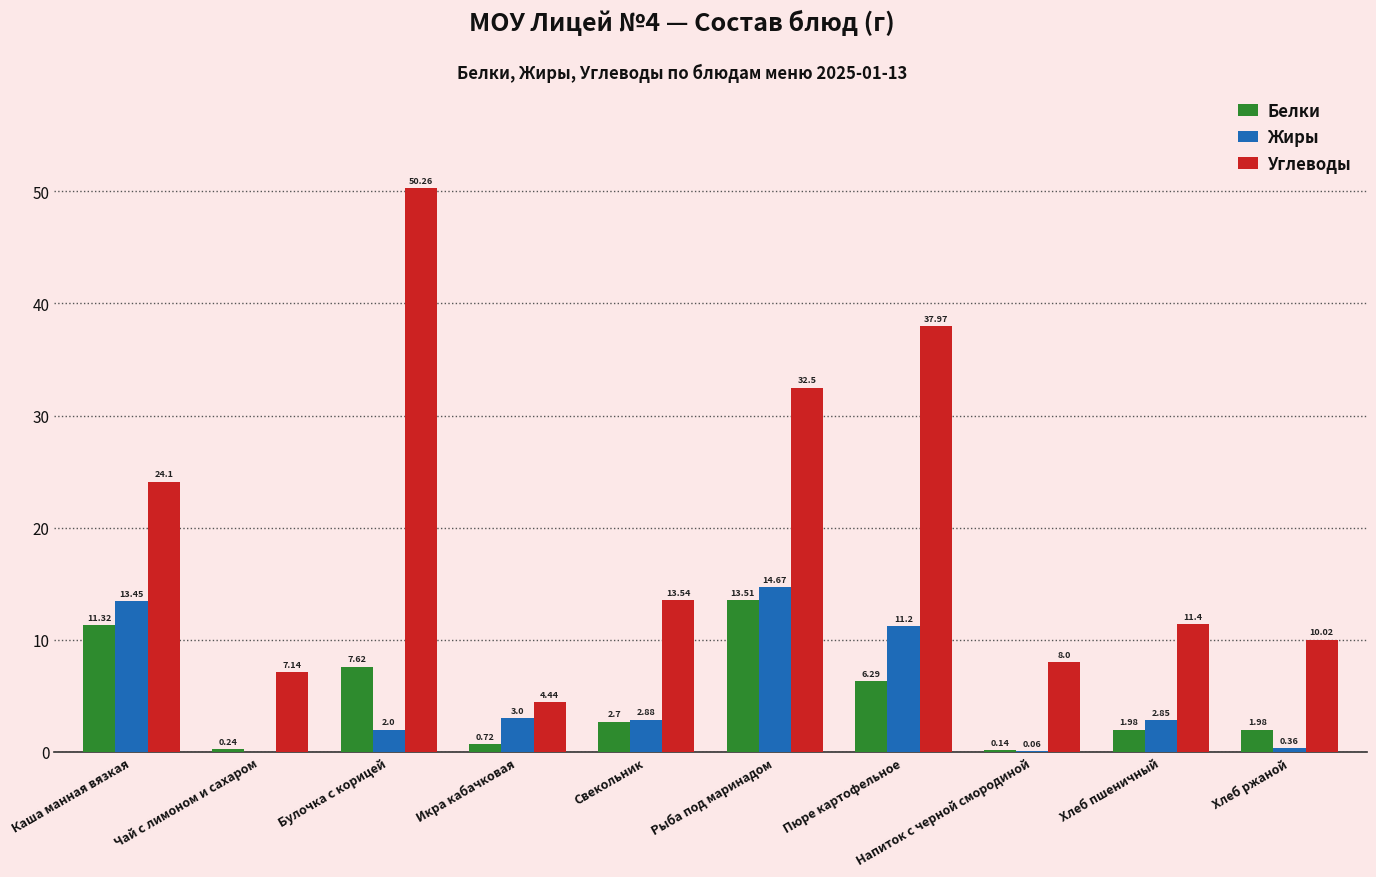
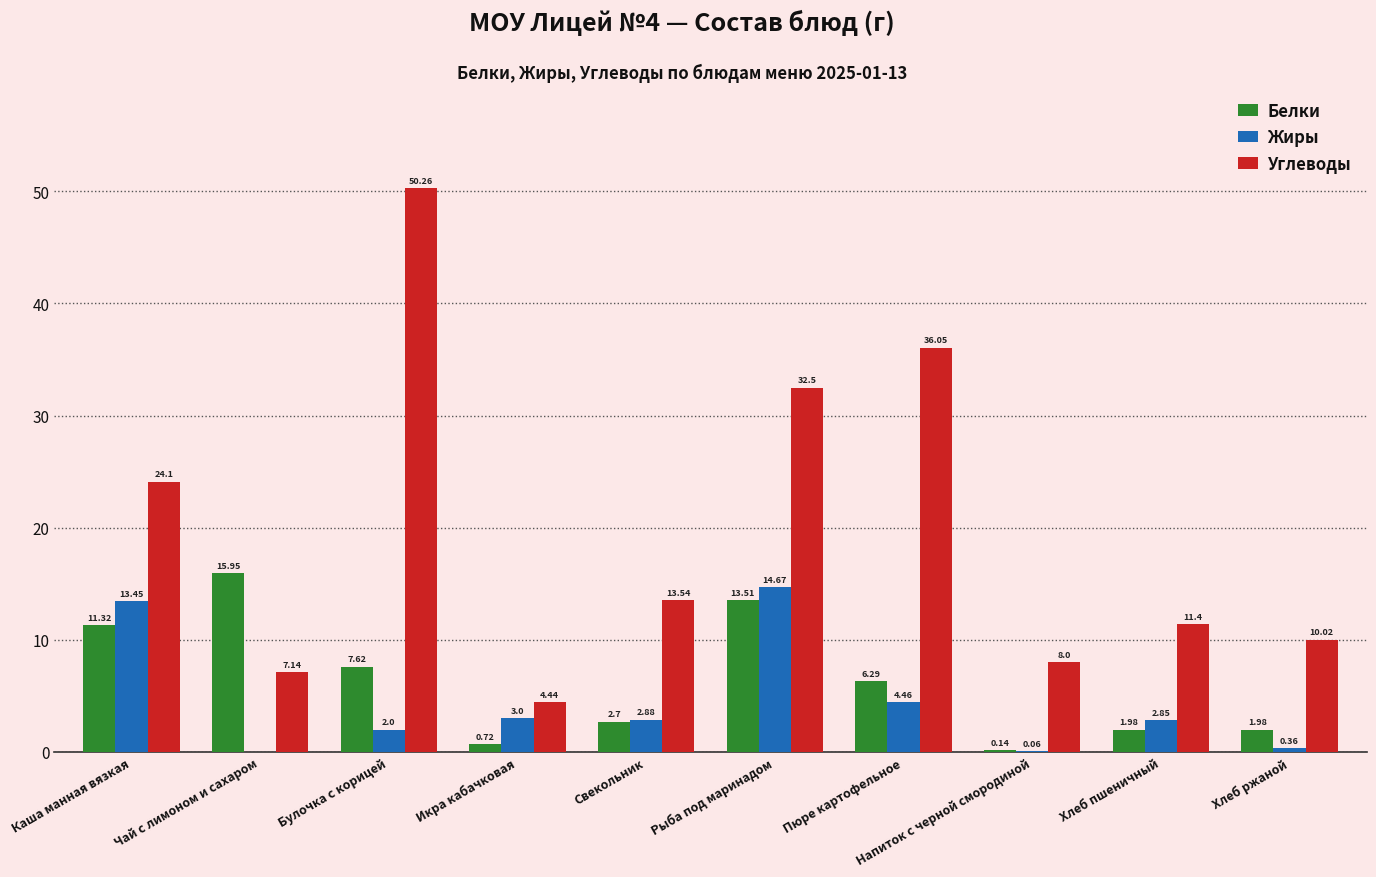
Белки, Чай с лимоном и сахаром: 0.24 -> 15.95
Жиры, Пюре картофельное: 11.2 -> 4.46
Углеводы, Пюре картофельное: 37.97 -> 36.05
